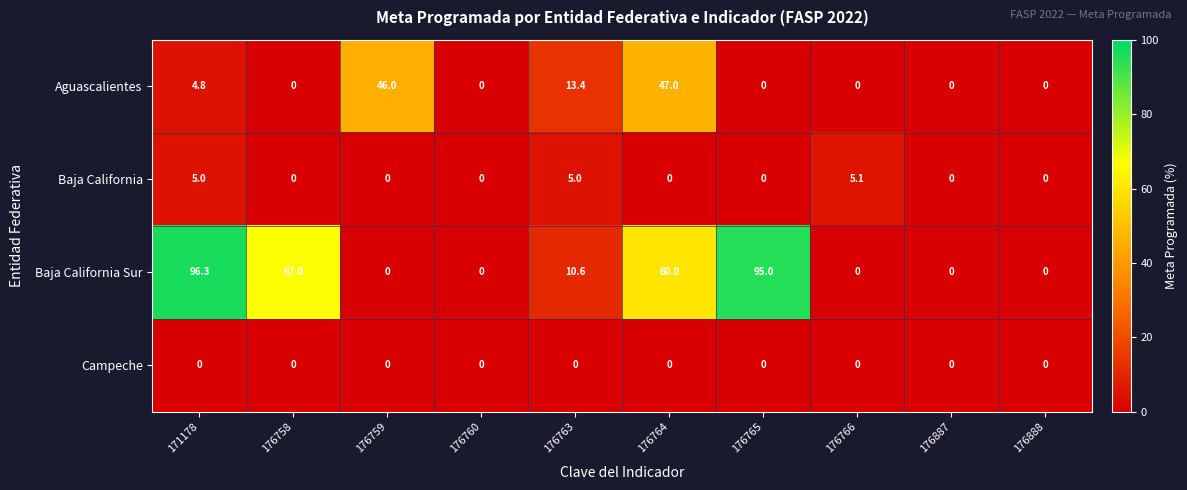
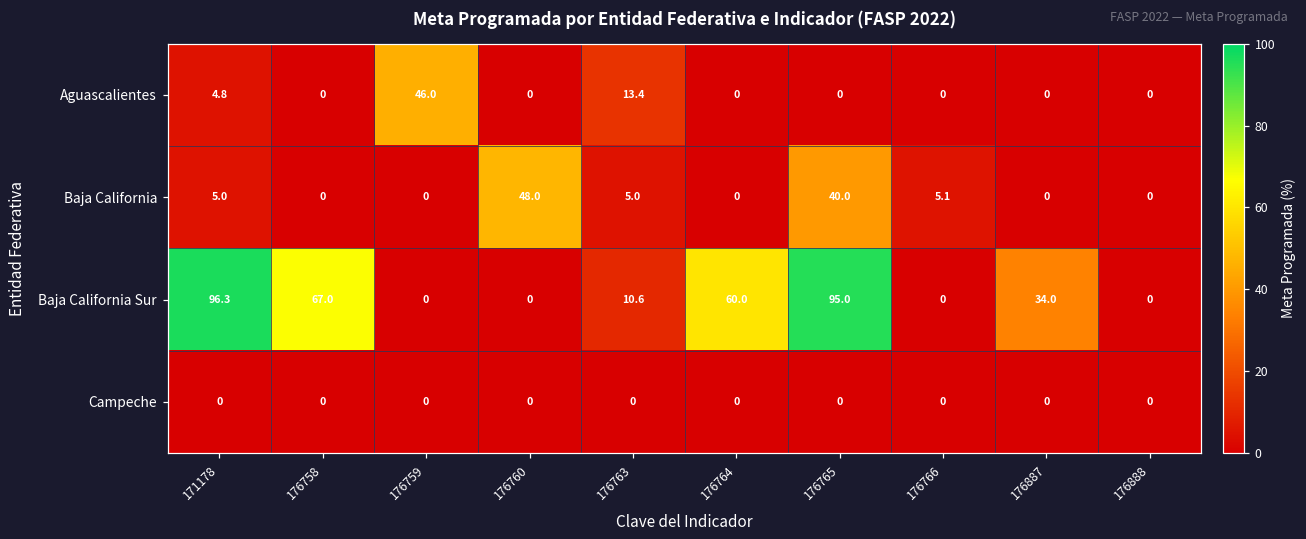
Aguascalientes, 176764: 47.0 -> 0
Baja California, 176760: 0 -> 48.0
Baja California, 176765: 0 -> 40.0
Baja California Sur, 176887: 0 -> 34.0
